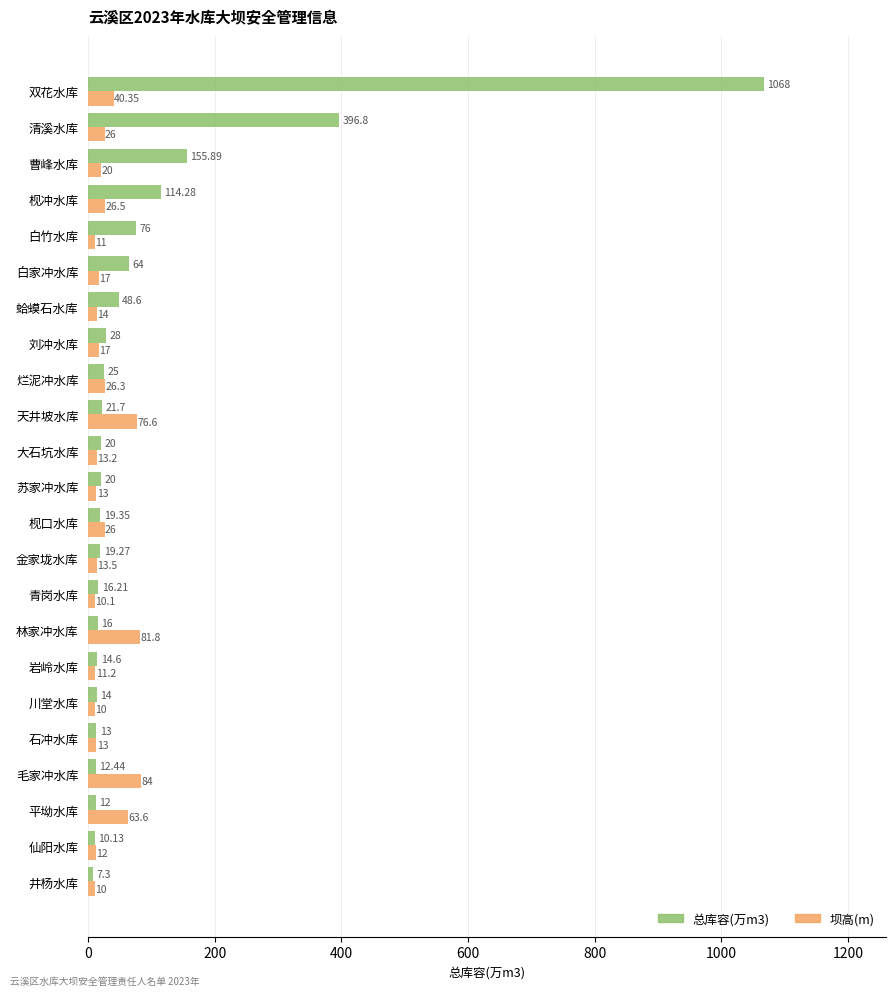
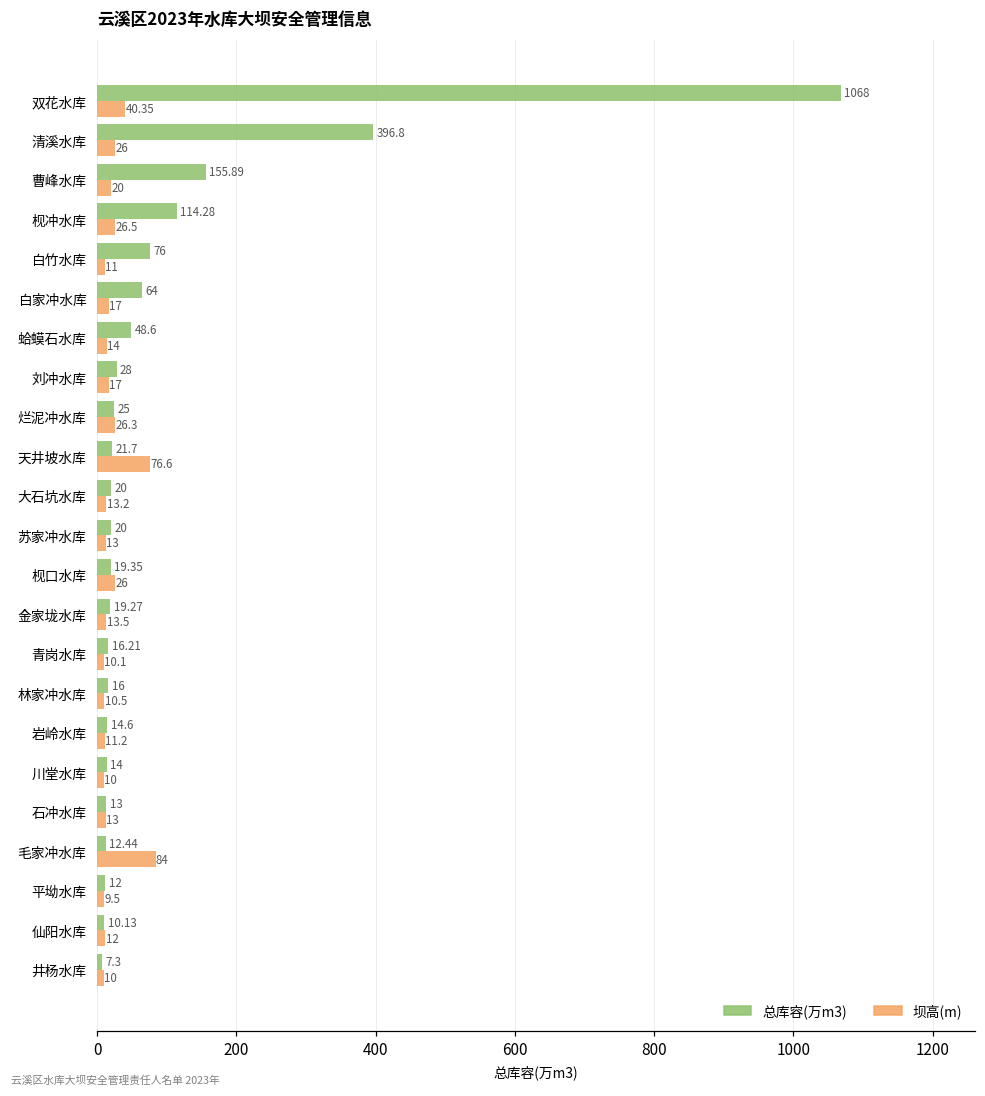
坝高(m), 林家冲水库: 81.8 -> 10.5
坝高(m), 平坳水库: 63.6 -> 9.5
